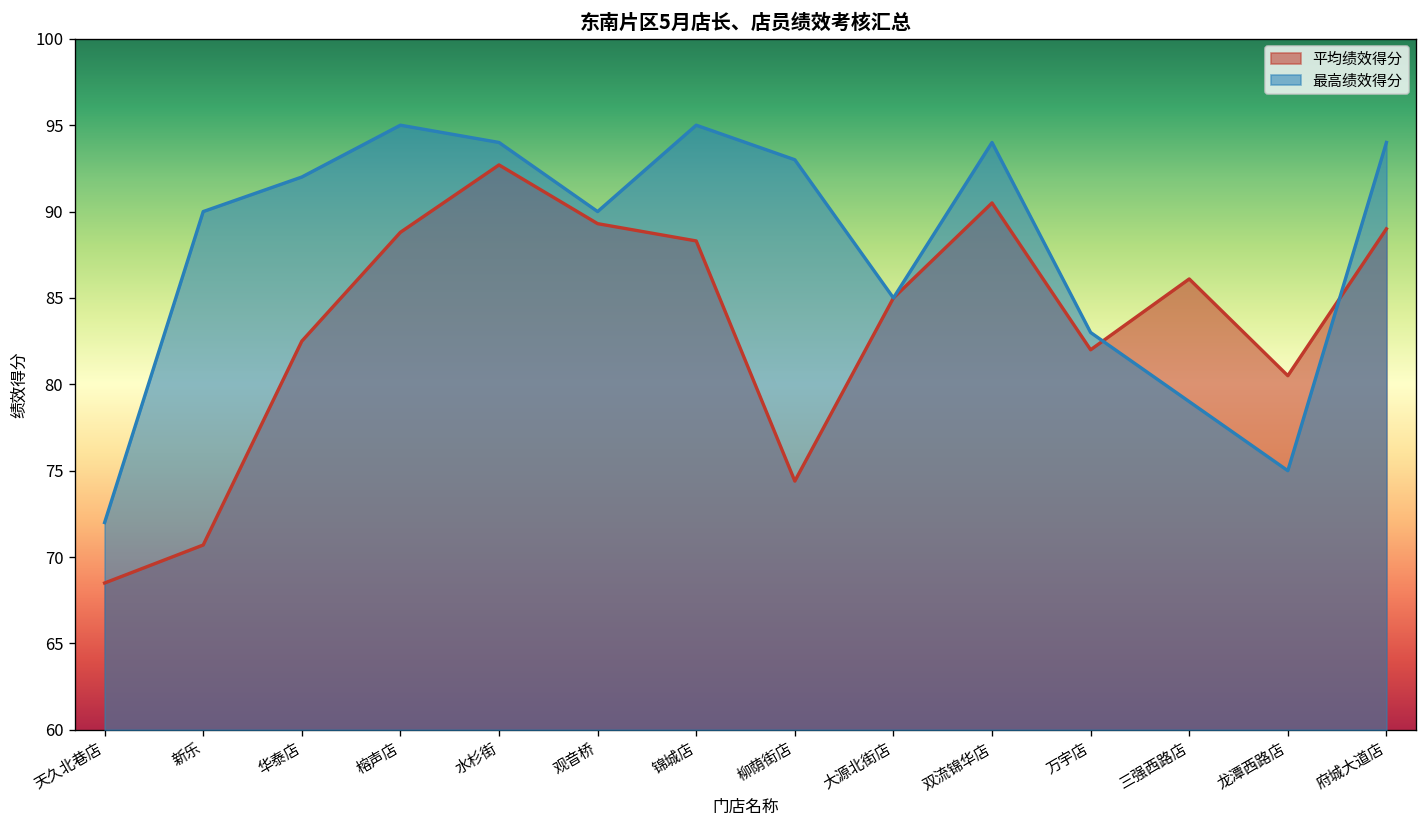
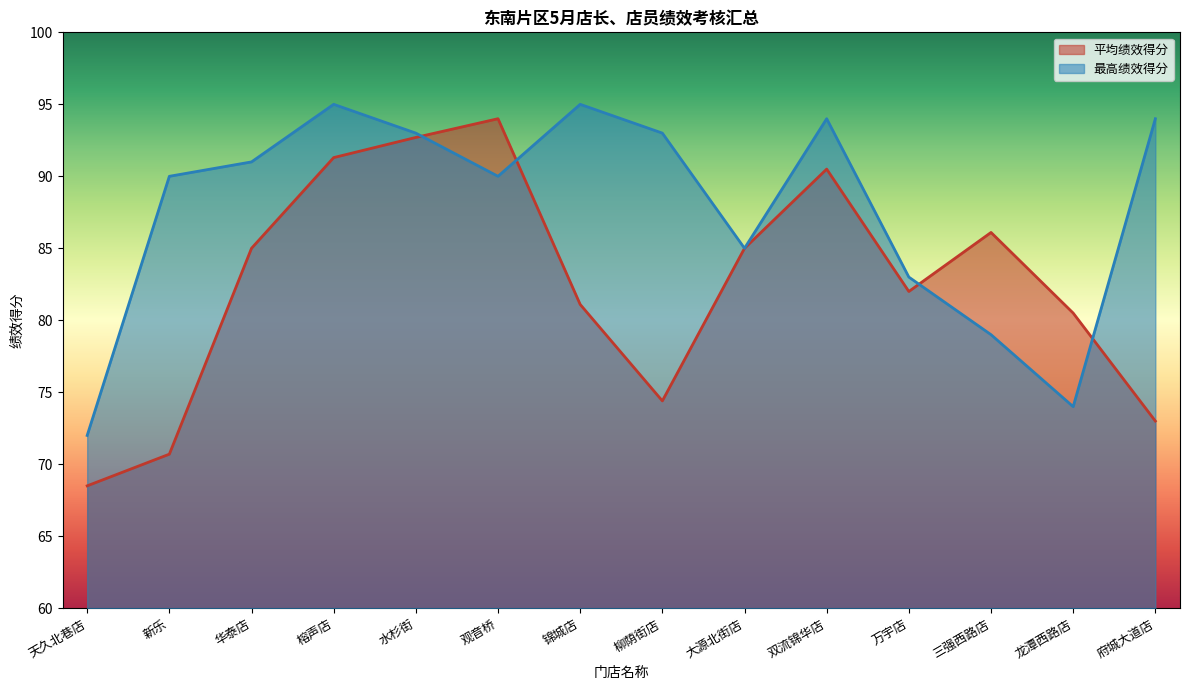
平均绩效得分, 华泰店: 82.5 -> 85.0
最高绩效得分, 华泰店: 92 -> 91
平均绩效得分, 榕声店: 88.8 -> 91.3
最高绩效得分, 水杉街: 94 -> 93
平均绩效得分, 观音桥: 89.3 -> 94.0
平均绩效得分, 锦城店: 88.3 -> 81.1
最高绩效得分, 龙潭西路店: 75 -> 74
平均绩效得分, 府城大道店: 89 -> 73
